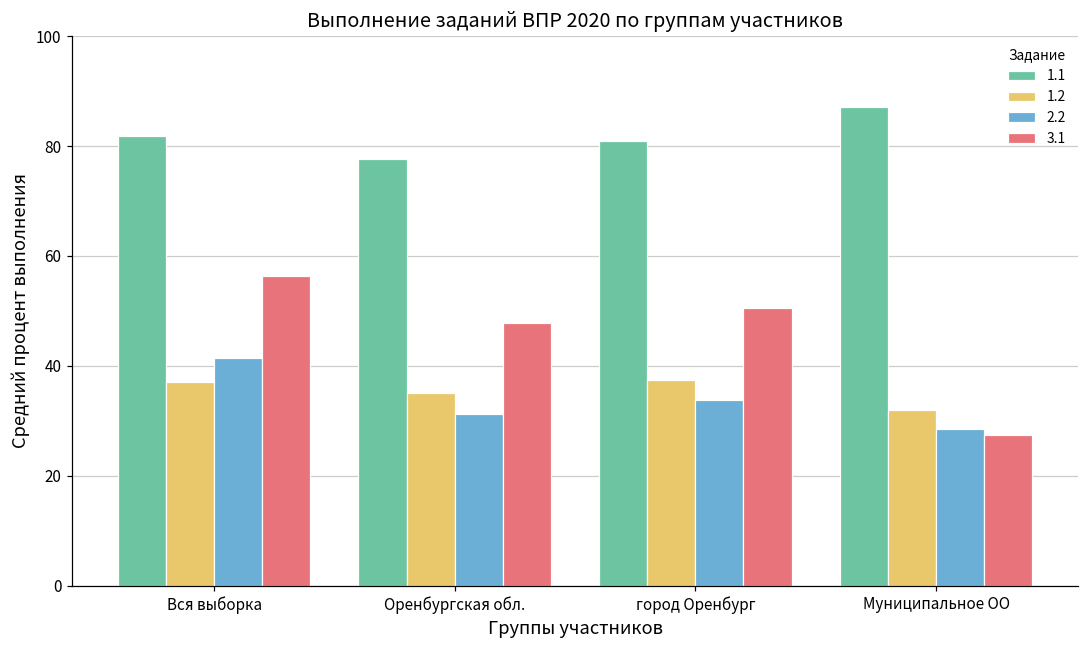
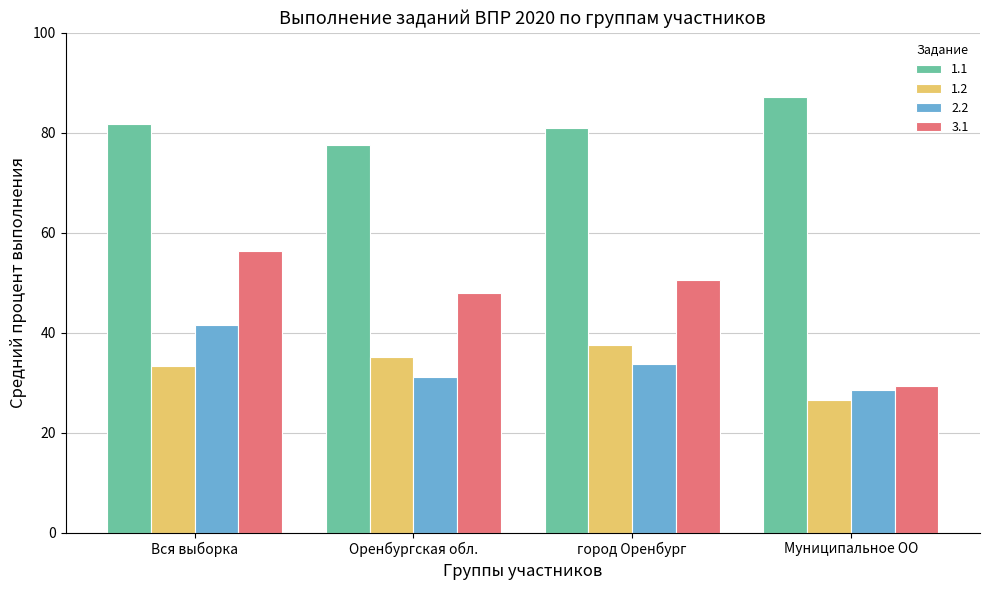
1.2, Вся выборка: 37 -> 33
1.2, Муниципальное ОО: 32 -> 26
3.1, Муниципальное ОО: 27 -> 29
